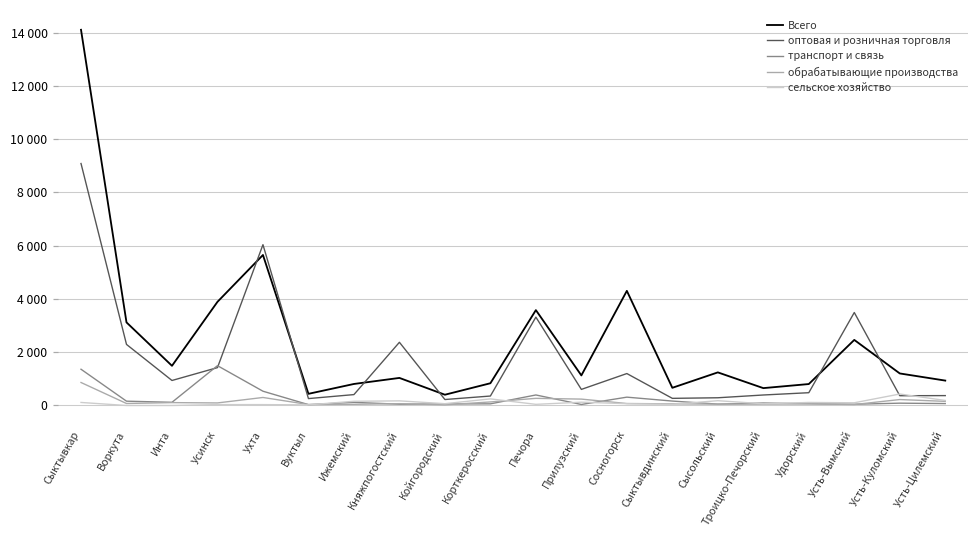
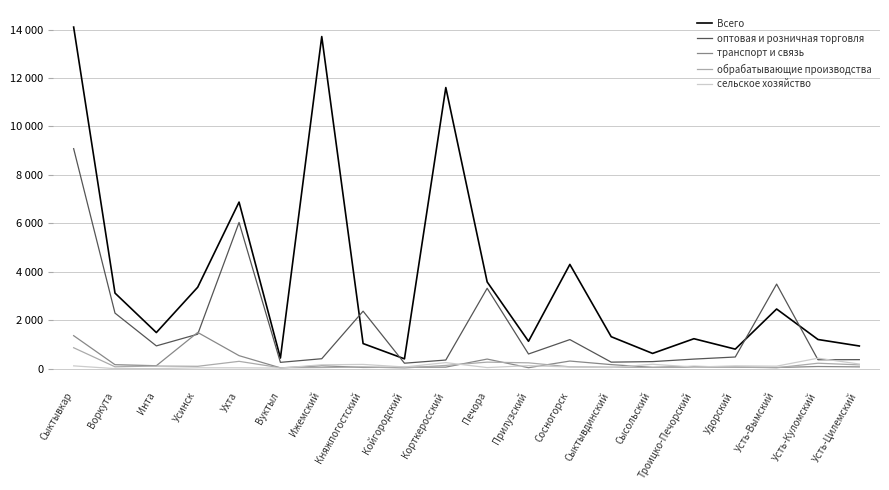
Всего, Усинск: 3900 -> 3400
Всего, Ухта: 5700 -> 6900
Всего, Ижемский: 800 -> 13700
Всего, Корткеросский: 800 -> 11600
Всего, Сыктывдинский: 700 -> 1300
Всего, Сысольский: 1200 -> 600
Всего, Троицко-Печорский: 700 -> 1200
